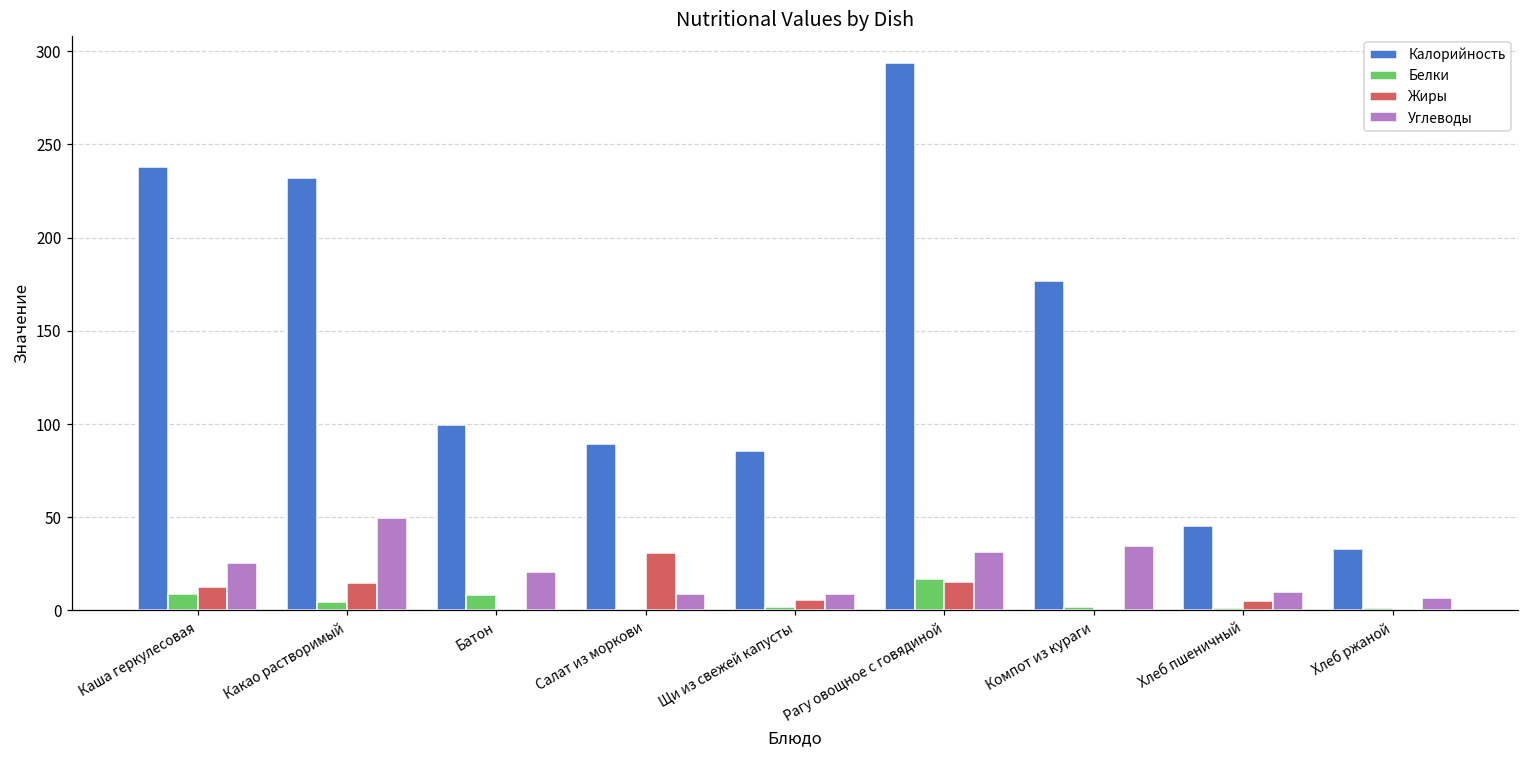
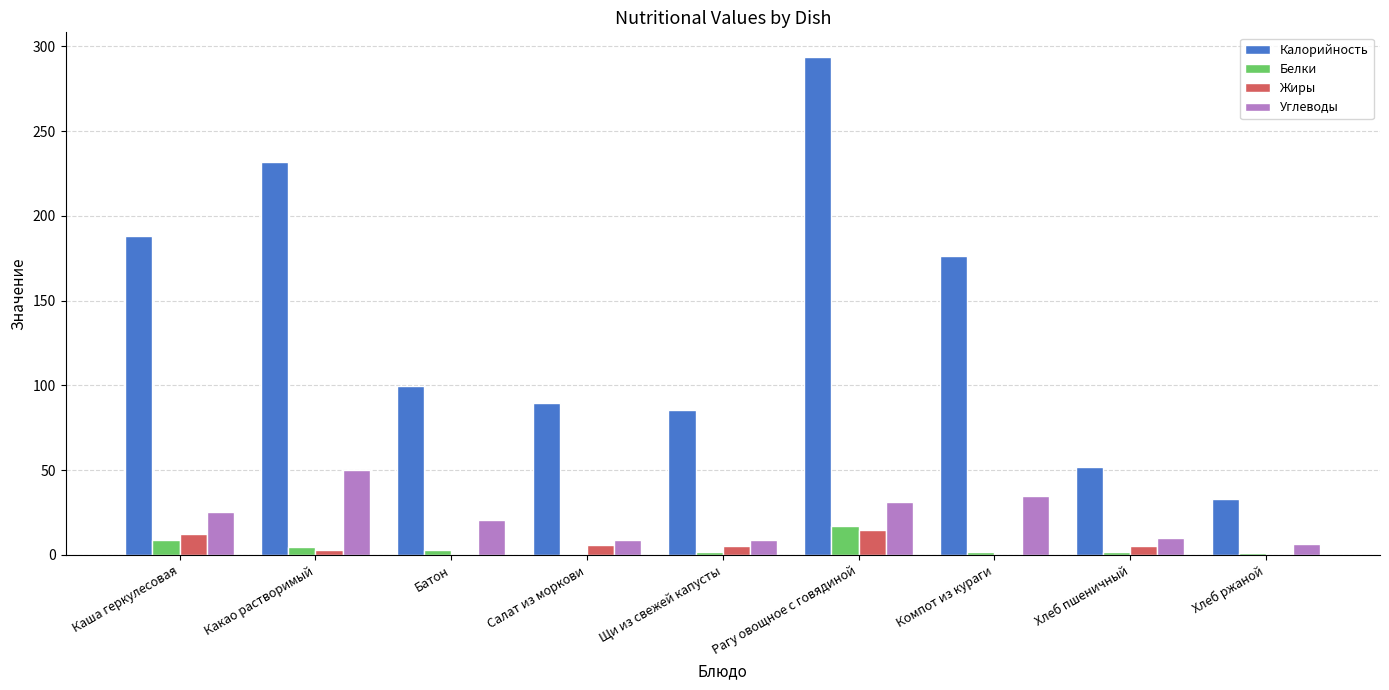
Калорийность, Каша геркулесовая: 238 -> 188
Жиры, Какао растворимый: 15 -> 3
Белки, Батон: 9 -> 3
Жиры, Салат из моркови: 31 -> 6
Калорийность, Хлеб пшеничный: 45 -> 52
